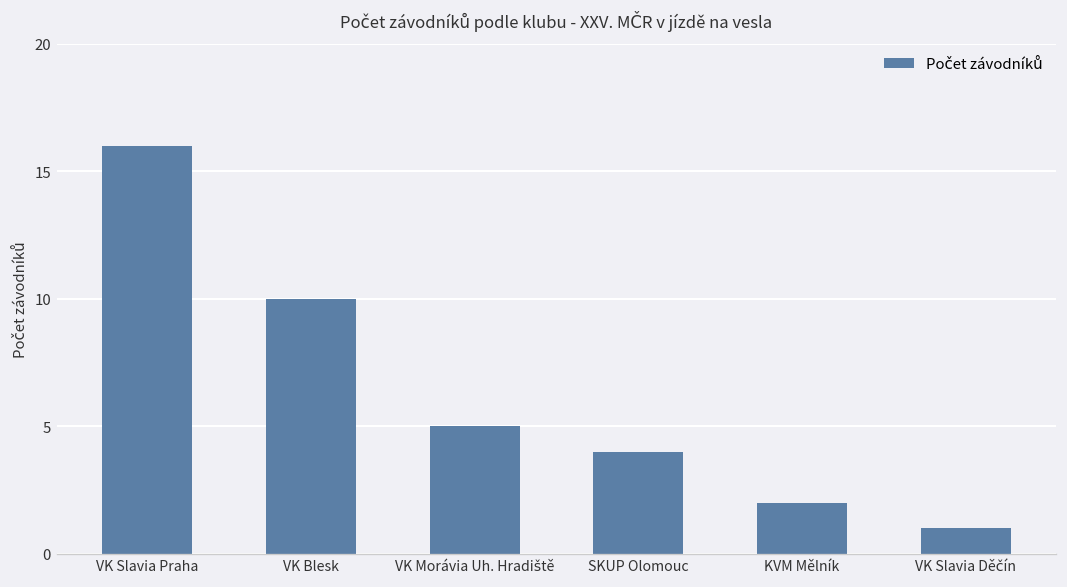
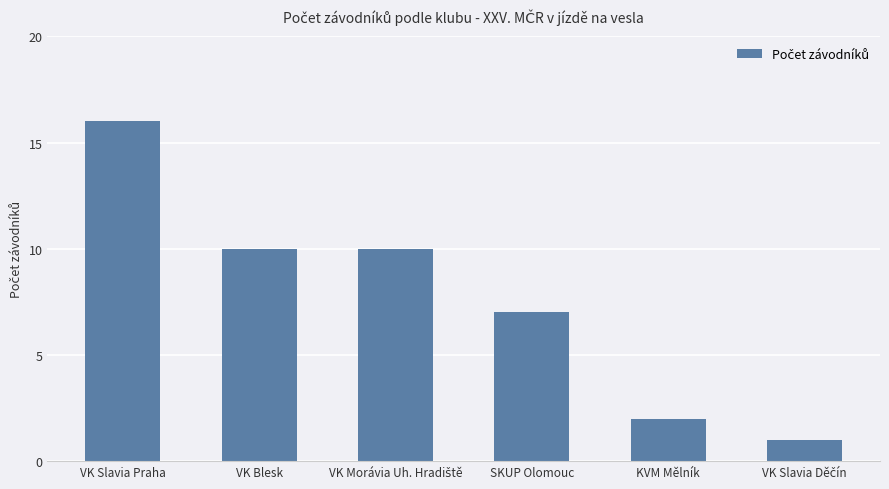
VK Morávia Uh. Hradiště: 5 -> 10
SKUP Olomouc: 4 -> 7
